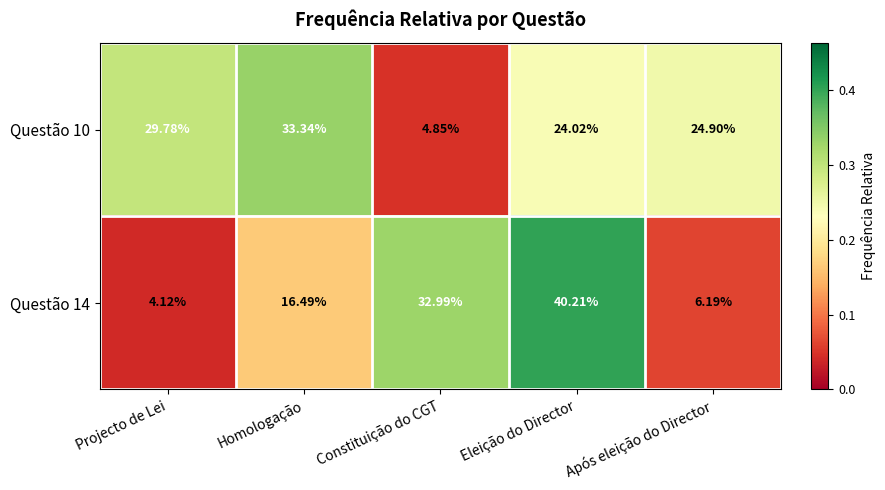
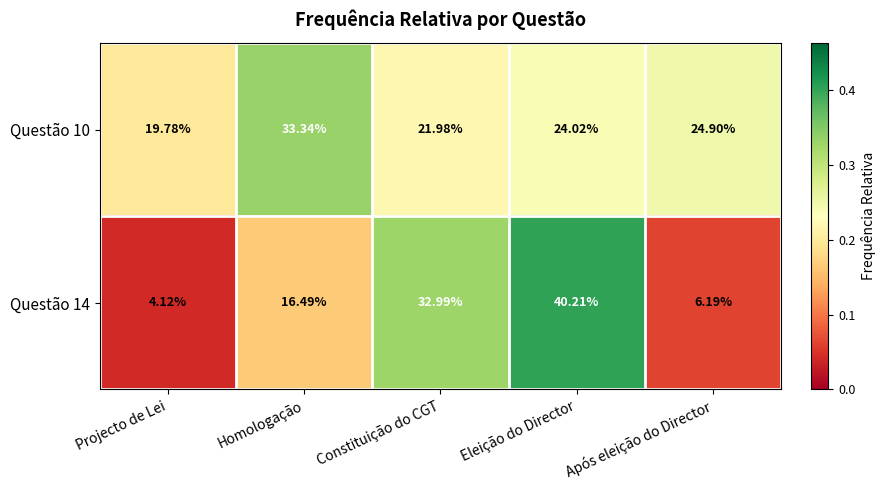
Questão 10, Projecto de Lei: 29.78% -> 19.78%
Questão 10, Constituição do CGT: 4.85% -> 21.98%
